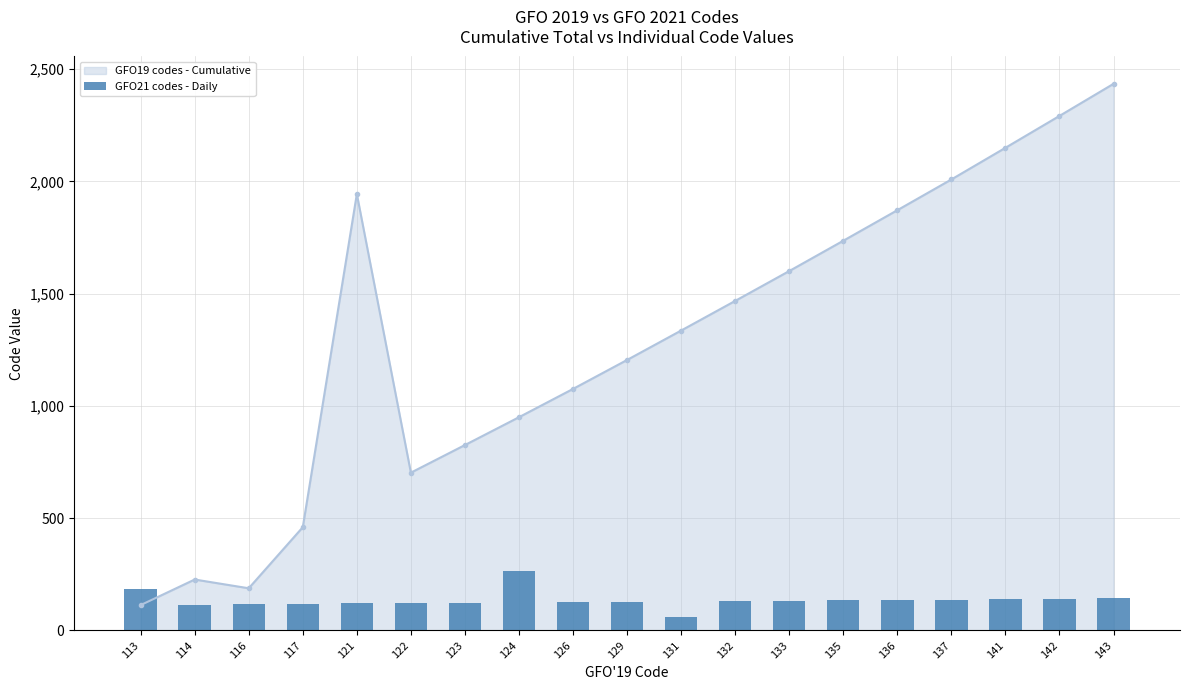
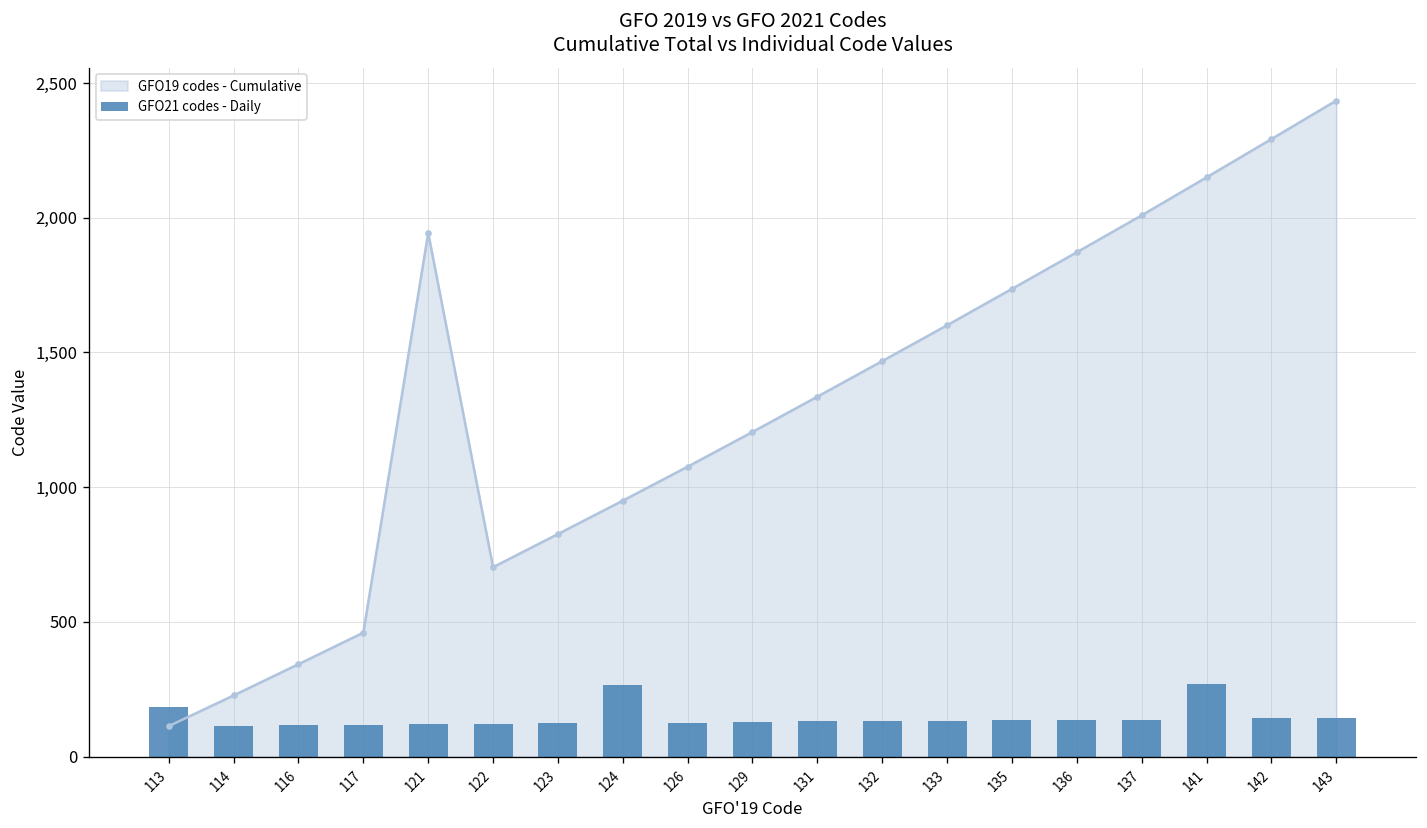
GFO19 codes - Cumulative, 116: 190 -> 340
GFO21 codes - Daily, 131: 60 -> 130
GFO21 codes - Daily, 141: 140 -> 270
